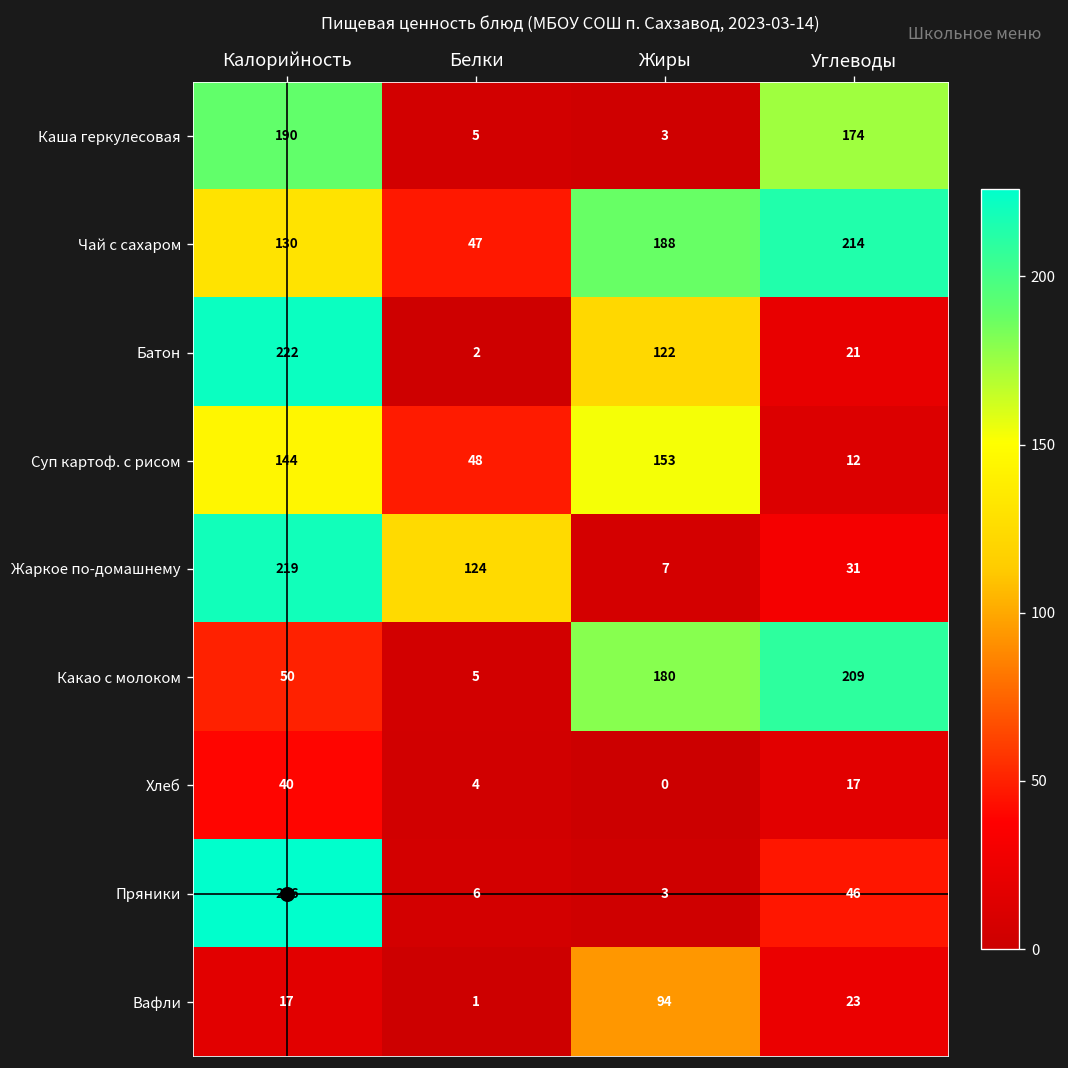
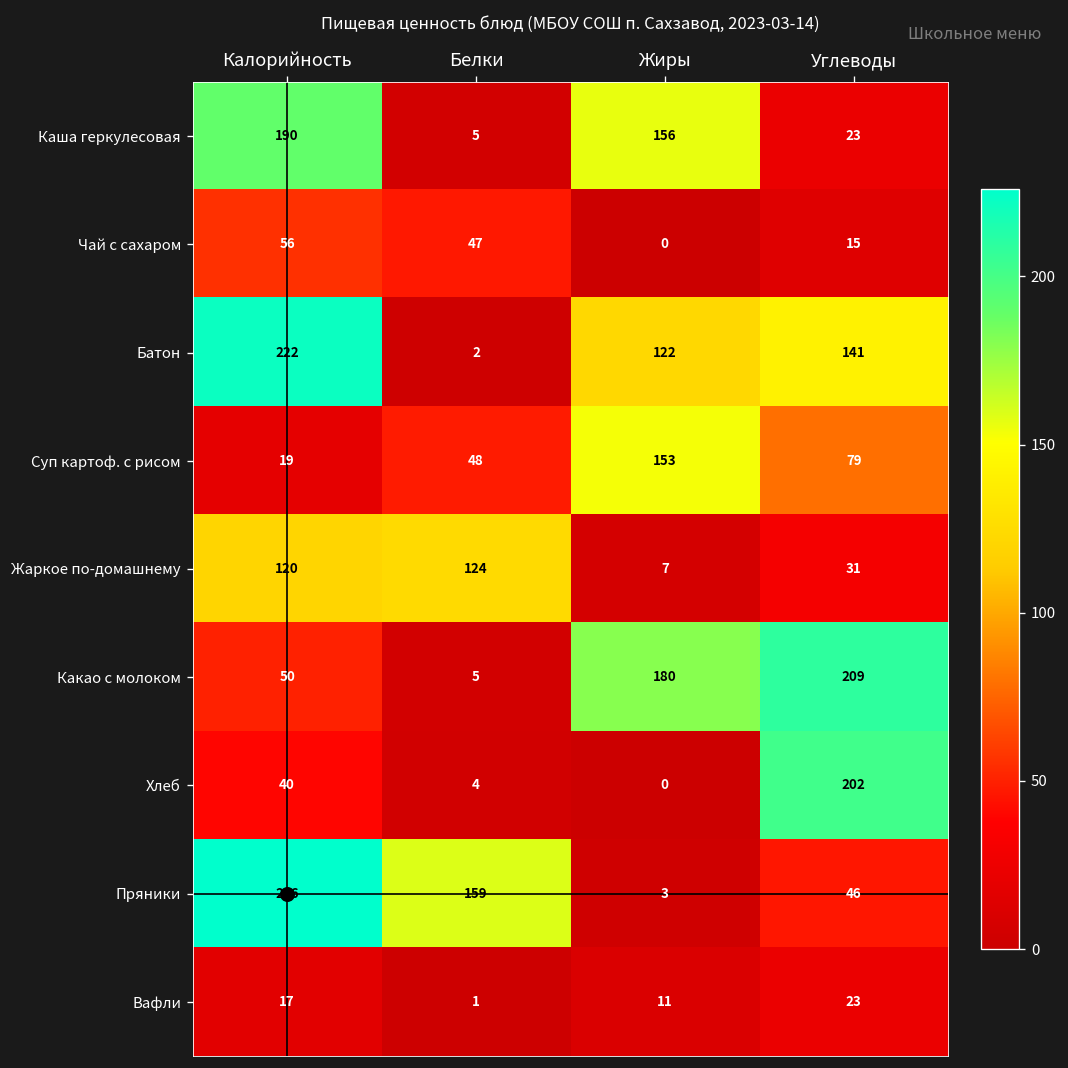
Каша геркулесовая, Жиры: 3 -> 156
Каша геркулесовая, Углеводы: 174 -> 23
Чай с сахаром, Калорийность: 130 -> 56
Чай с сахаром, Жиры: 188 -> 0
Чай с сахаром, Углеводы: 214 -> 15
Батон, Углеводы: 21 -> 141
Суп картоф. с рисом, Калорийность: 144 -> 19
Суп картоф. с рисом, Углеводы: 12 -> 79
Жаркое по-домашнему, Калорийность: 219 -> 120
Хлеб, Углеводы: 17 -> 202
Пряники, Белки: 6 -> 159
Вафли, Жиры: 94 -> 11
